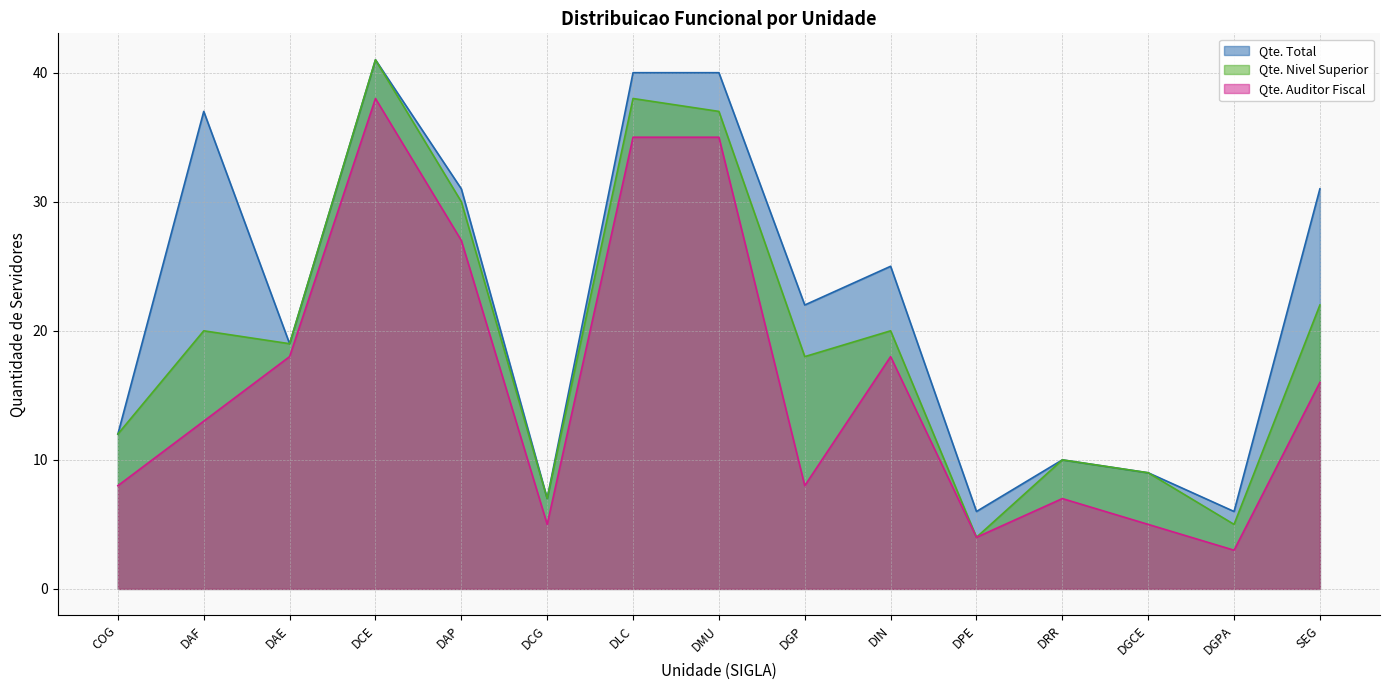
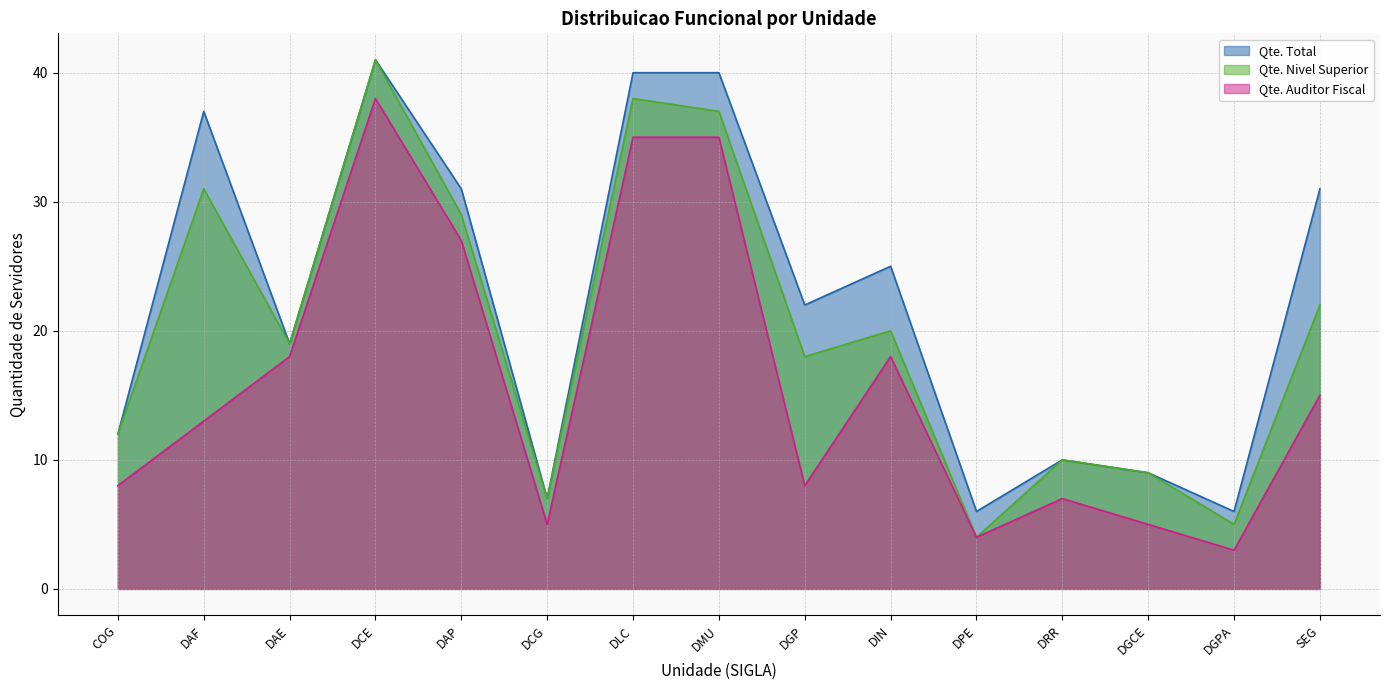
Qte. Nivel Superior, DAF: 20 -> 31
Qte. Nivel Superior, DAP: 30 -> 29
Qte. Auditor Fiscal, SEG: 16 -> 15
